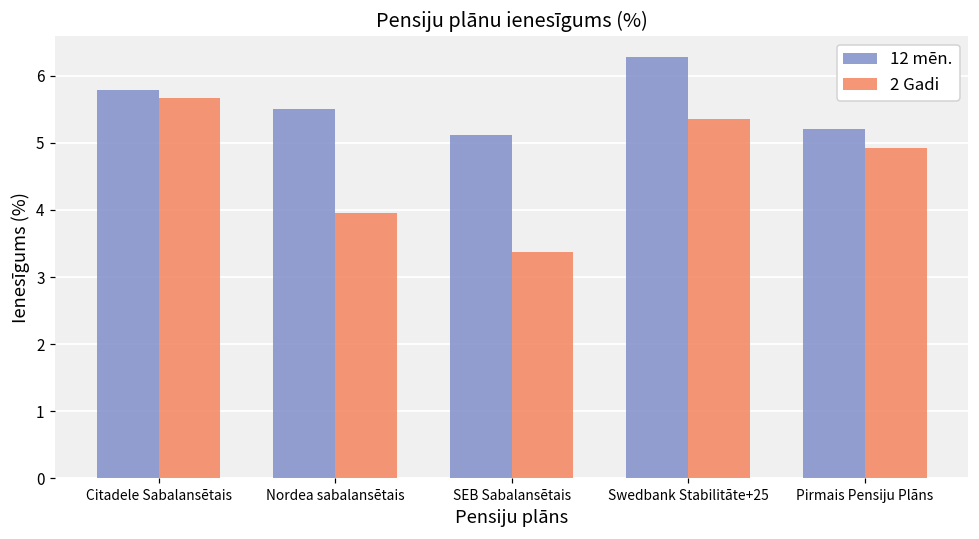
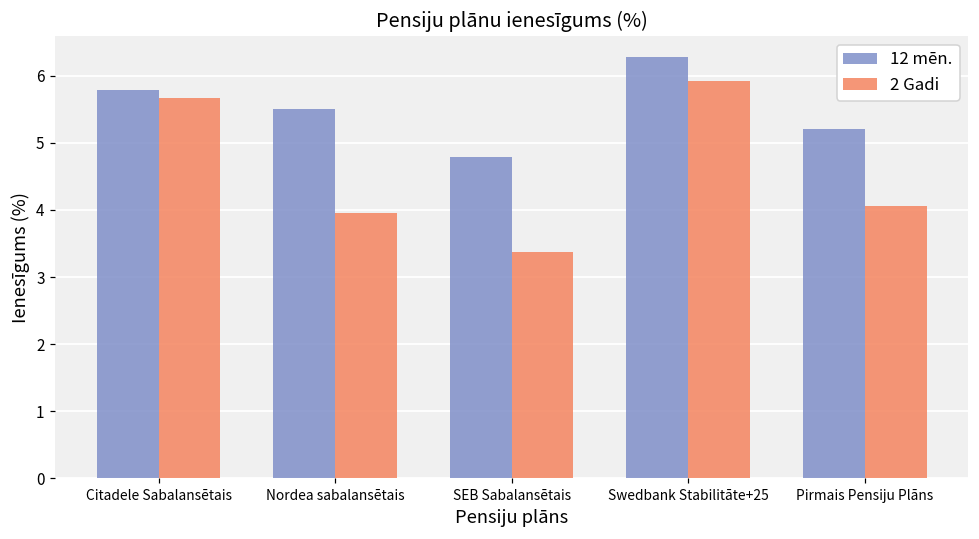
12 mēn., SEB Sabalansētais: 5.1 -> 4.8
2 Gadi, Swedbank Stabilitāte+25: 5.4 -> 5.9
2 Gadi, Pirmais Pensiju Plāns: 4.9 -> 4.1
